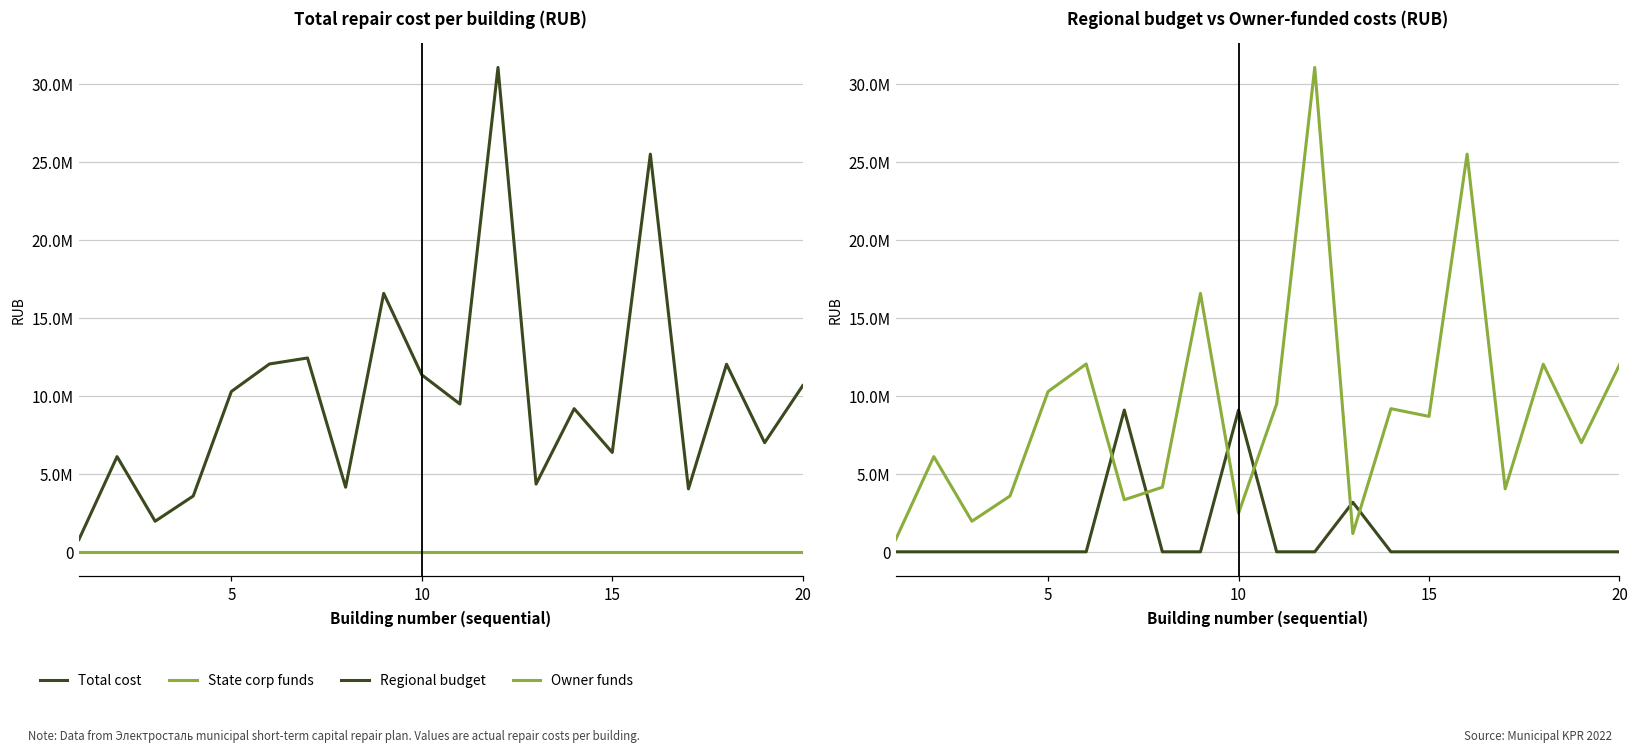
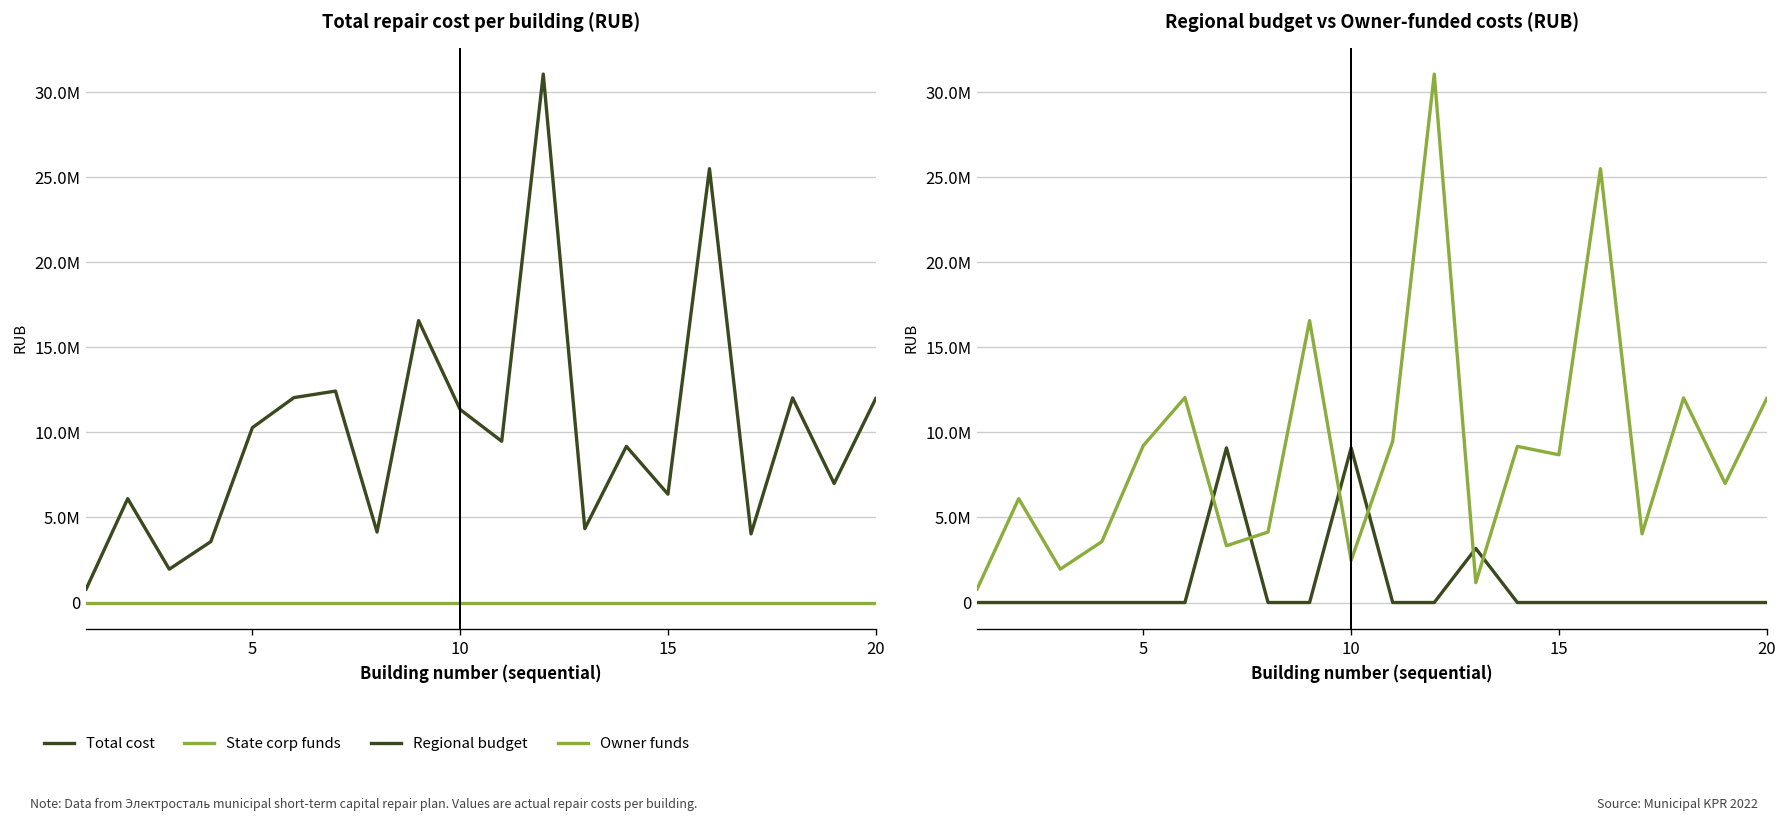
Total repair cost per building (RUB), Total cost, 20: 10700000 -> 12000000
Regional budget vs Owner-funded costs (RUB), Owner funds, 5: 10300000 -> 9200000
